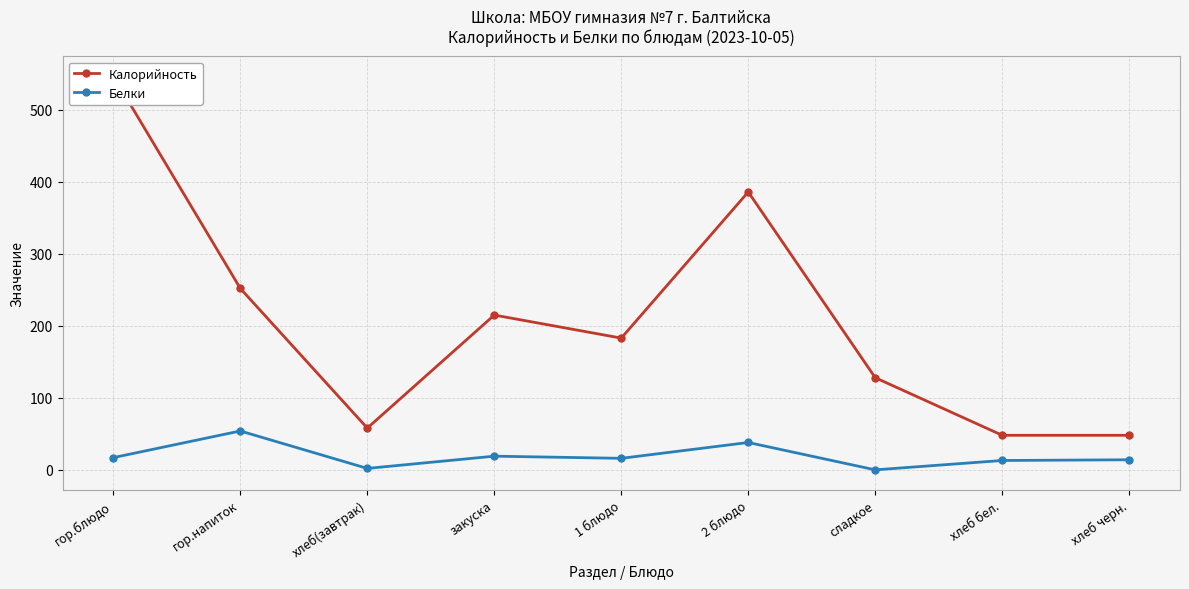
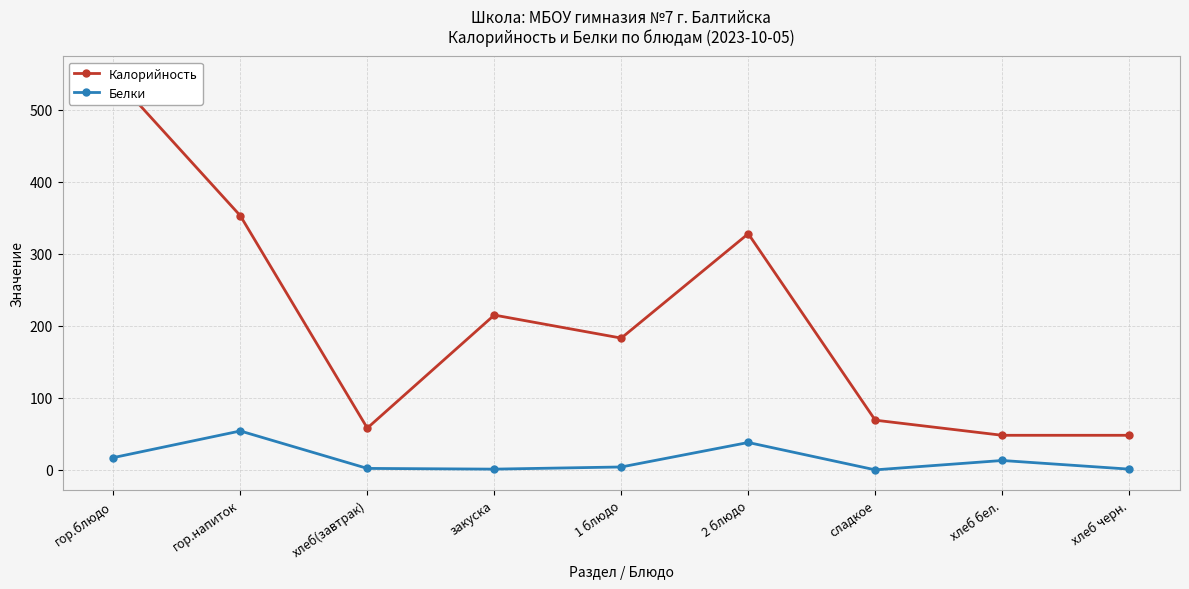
Калорийность, гор.напиток: 250 -> 350
Белки, закуска: 20 -> 0
Белки, 1 блюдо: 20 -> 0
Калорийность, 2 блюдо: 390 -> 330
Калорийность, сладкое: 130 -> 70
Белки, хлеб черн.: 10 -> 0
